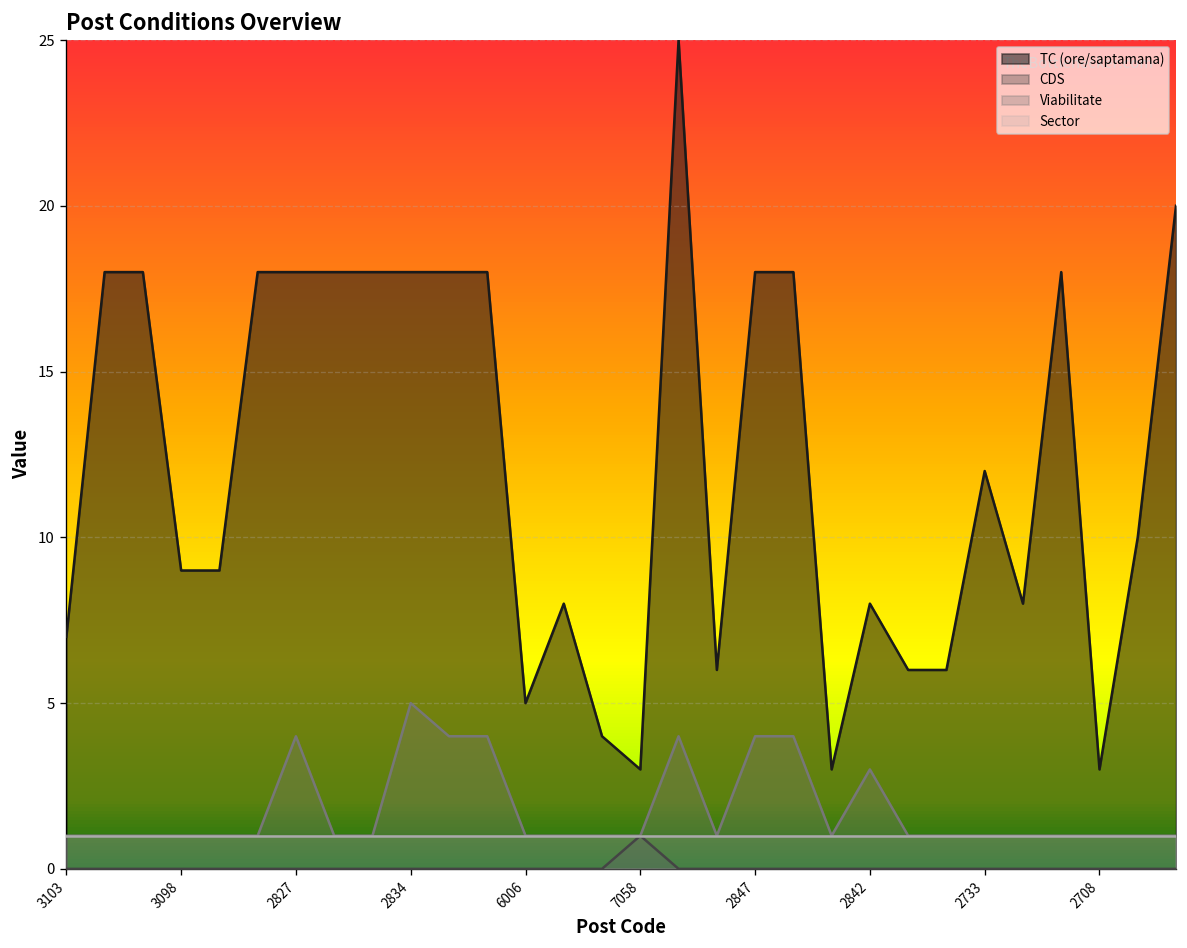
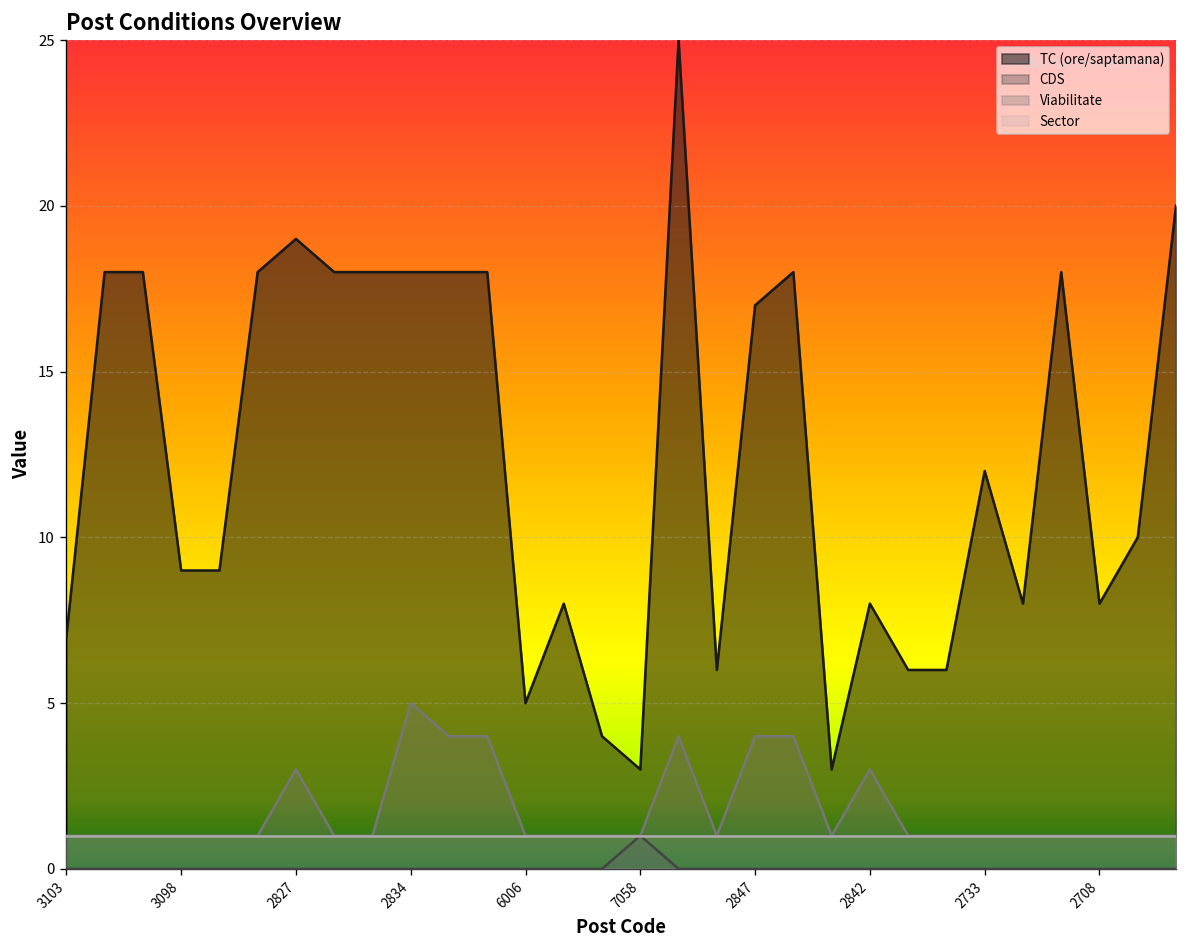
TC (ore/saptamana), 2827: 18 -> 19
Viabilitate, 2827: 4 -> 3
TC (ore/saptamana), 2847: 18 -> 17
TC (ore/saptamana), 2708: 3 -> 8
